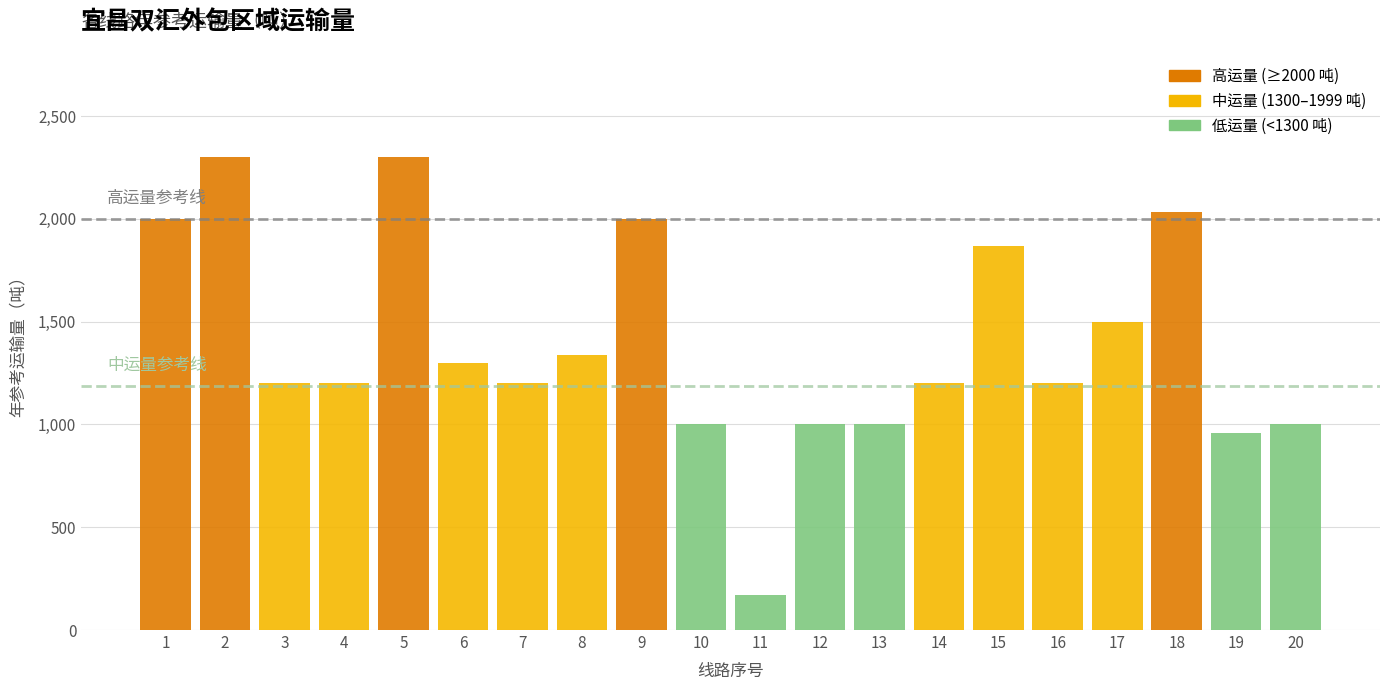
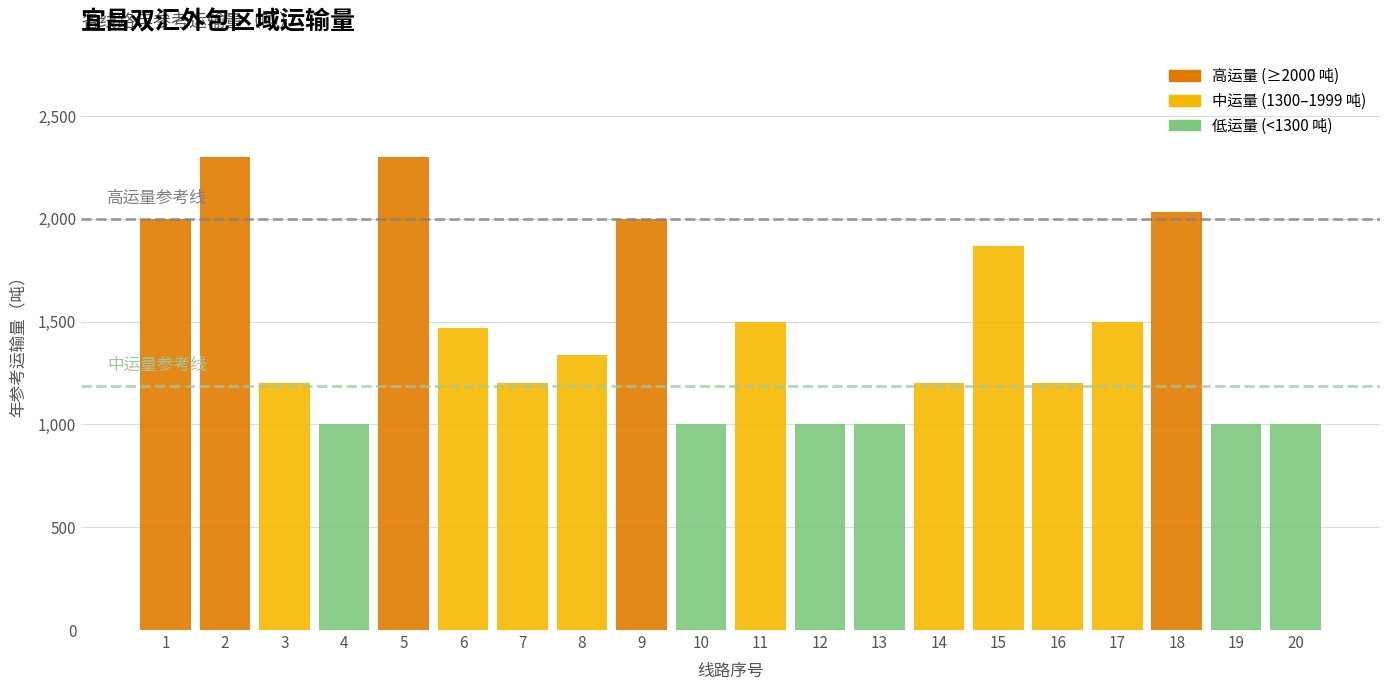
4: 1,200 -> 1,000
6: 1,300 -> 1,470
11: 170 -> 1,500
19: 960 -> 1,000
